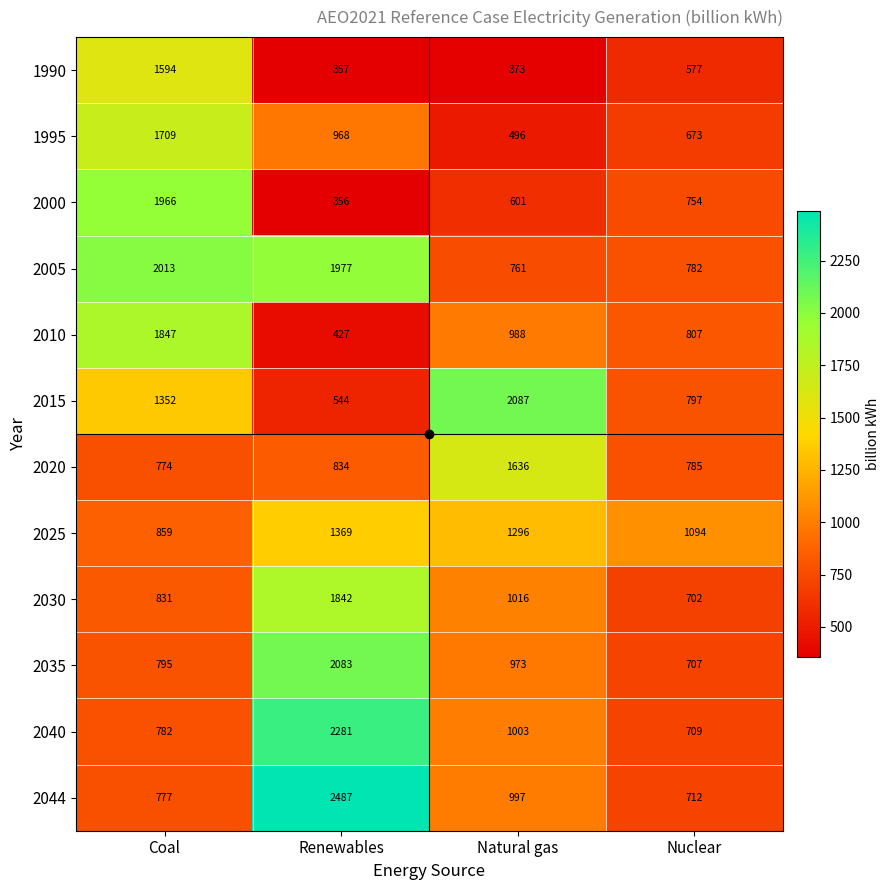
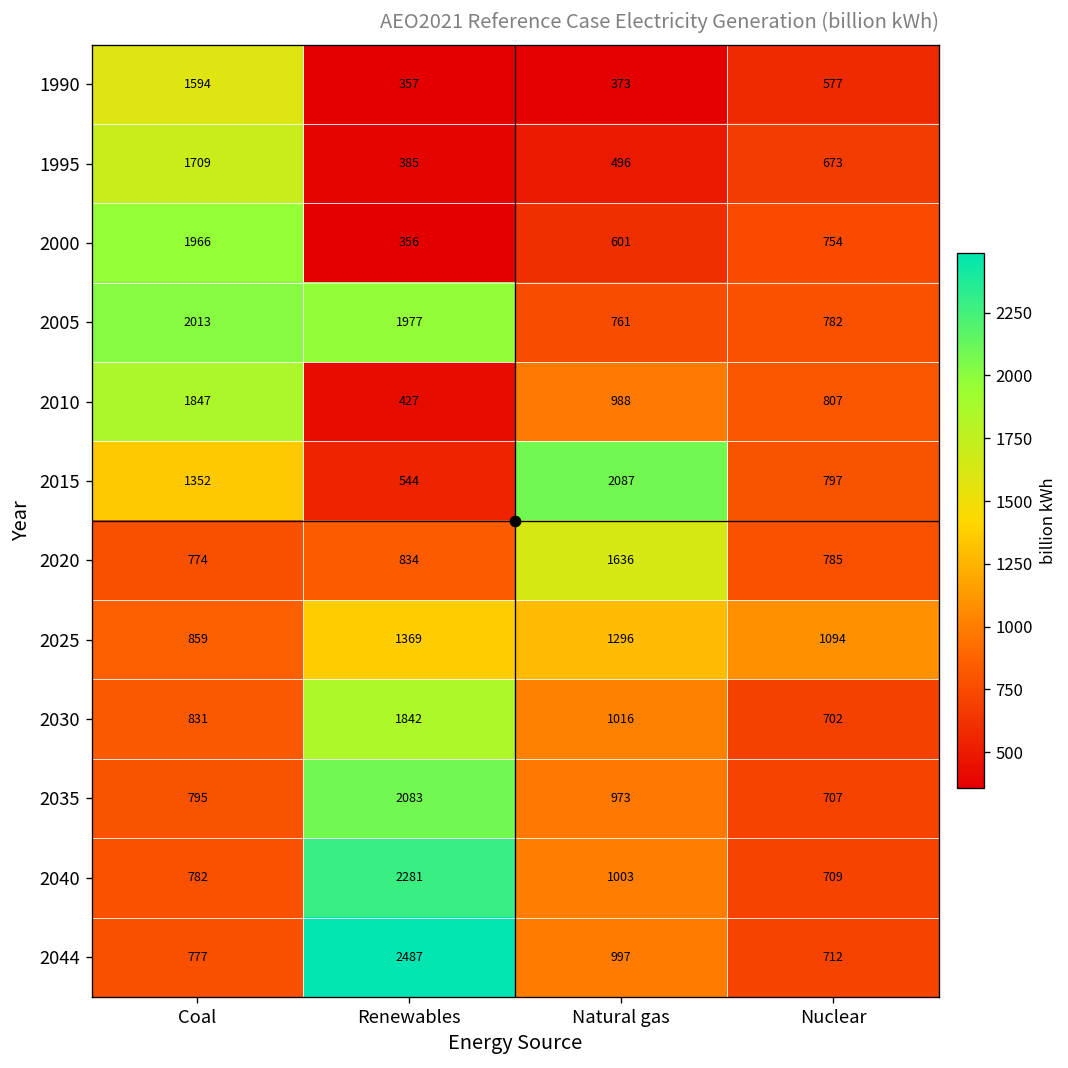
1995, Renewables: 968 -> 385
